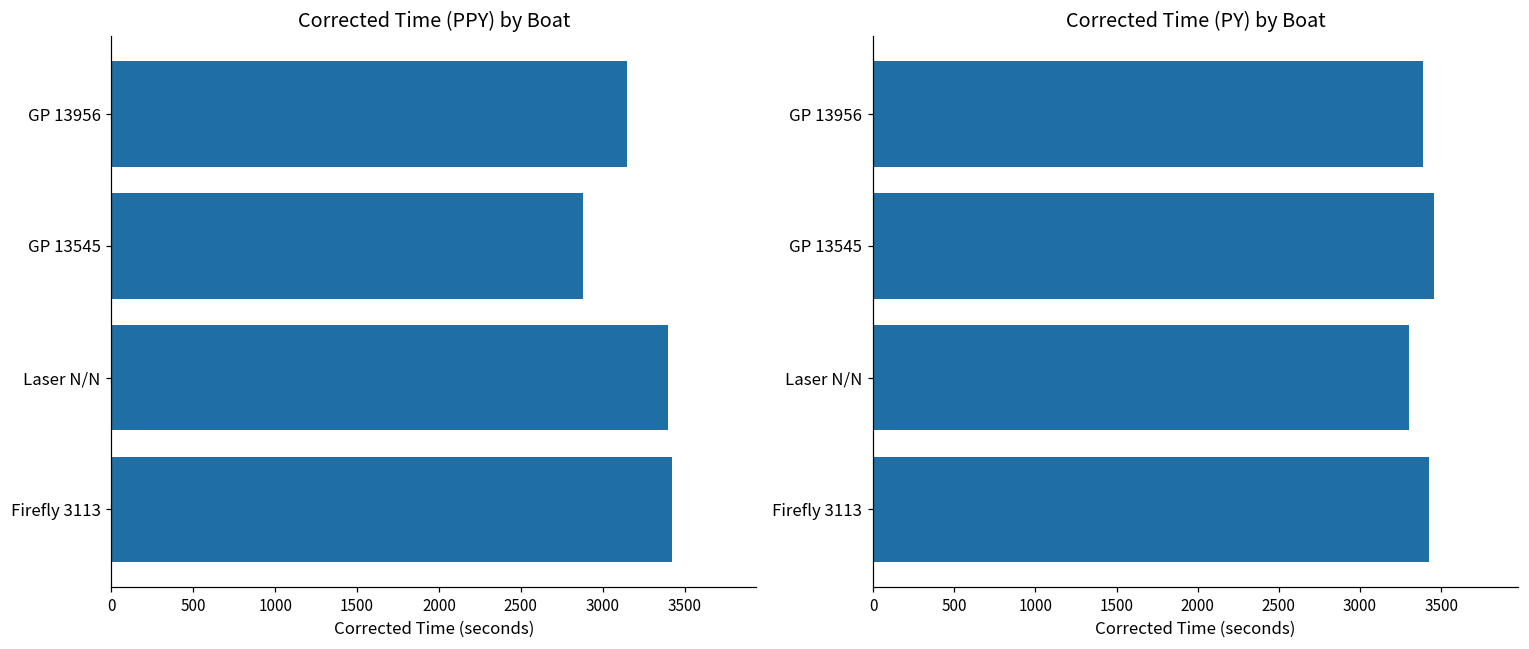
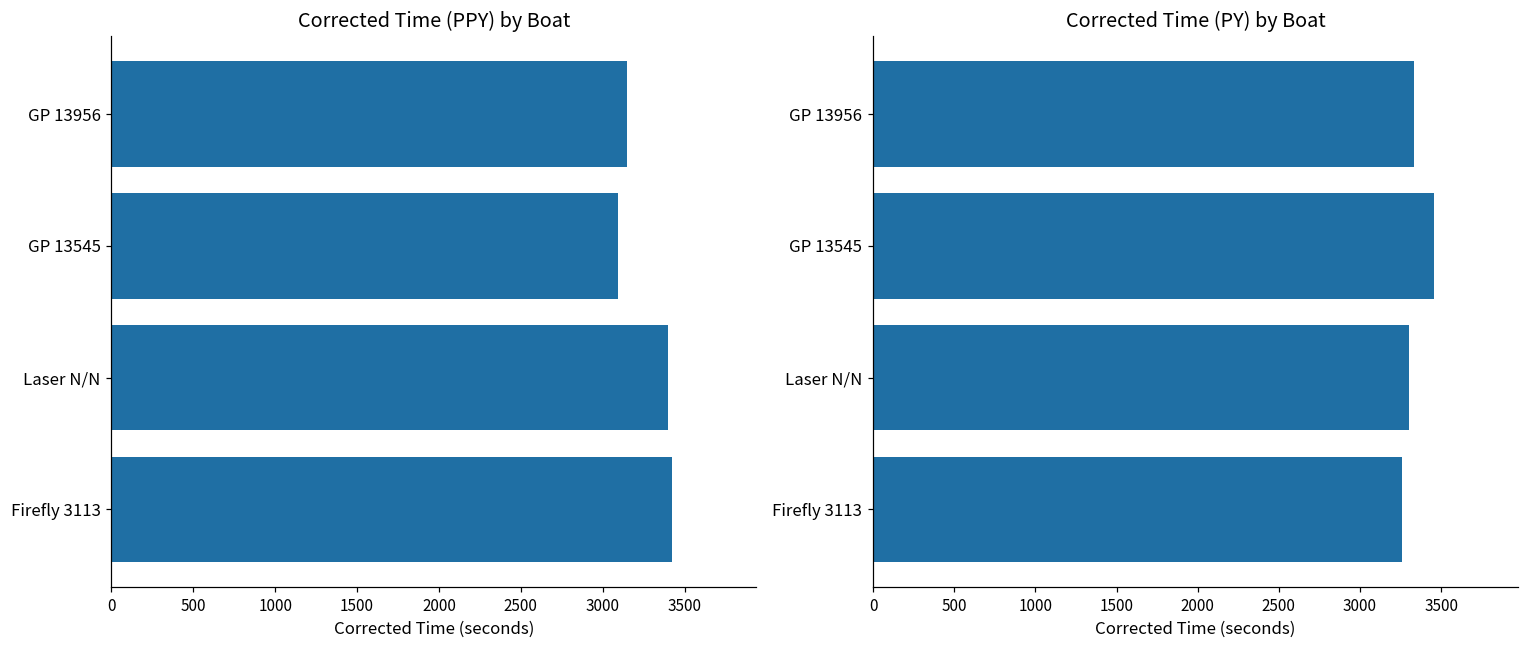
Corrected Time (PPY) by Boat, GP 13545: 2880 -> 3100
Corrected Time (PY) by Boat, GP 13956: 3390 -> 3330
Corrected Time (PY) by Boat, Firefly 3113: 3420 -> 3260
